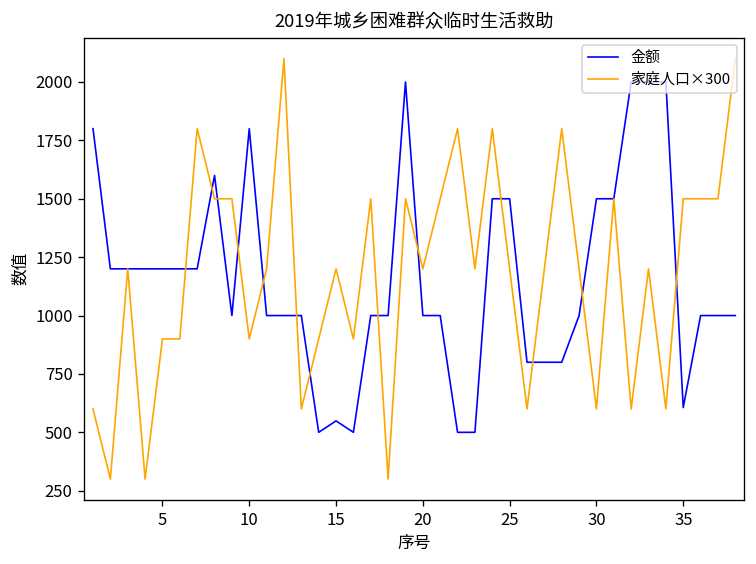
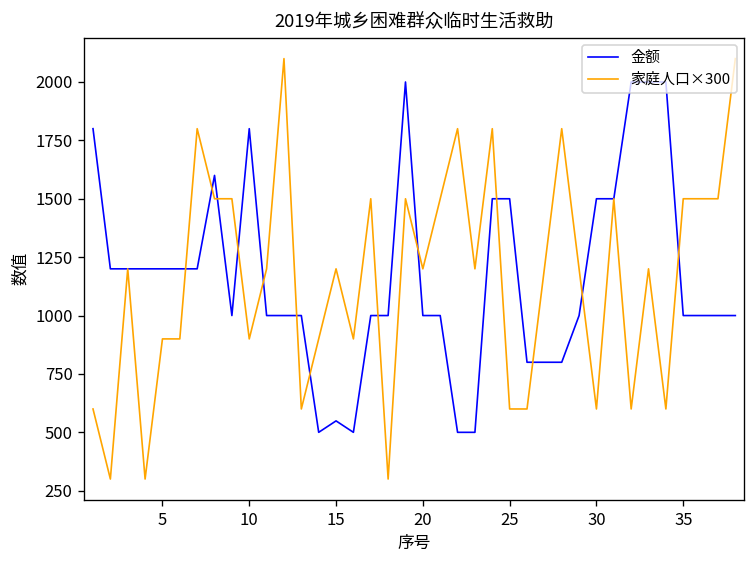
家庭人口×300, 25: 1200 -> 600
金额, 35: 610 -> 1000
